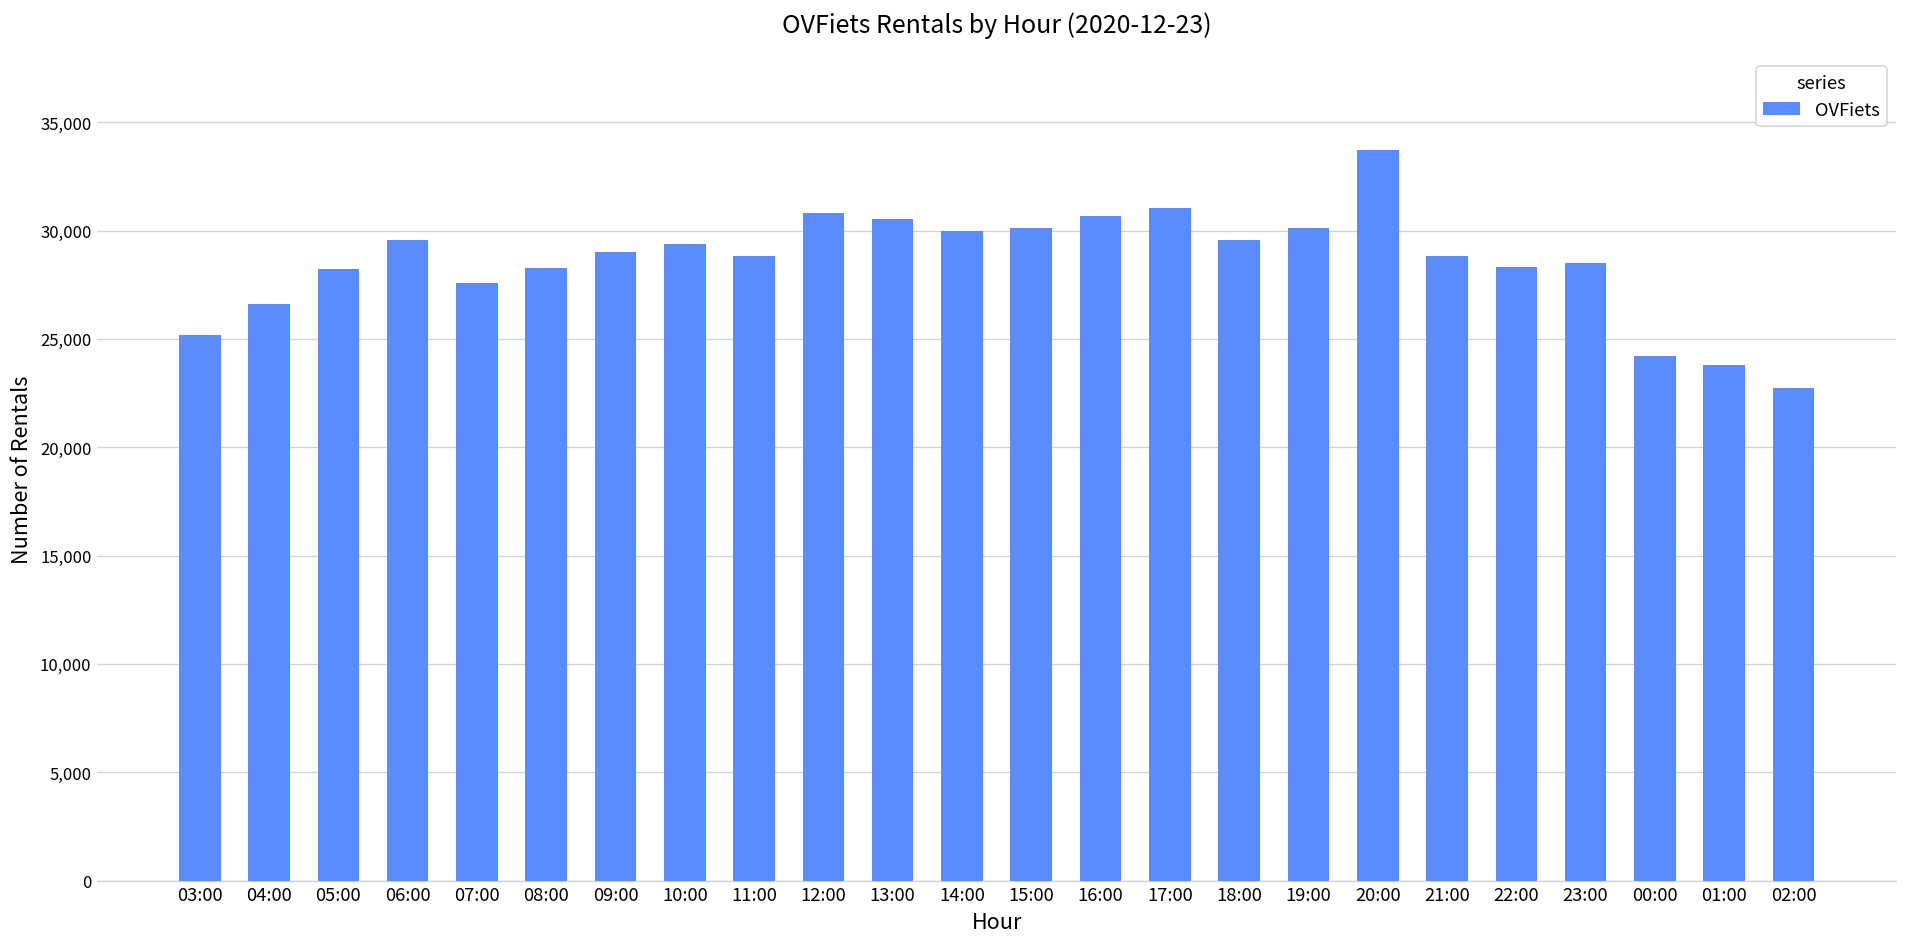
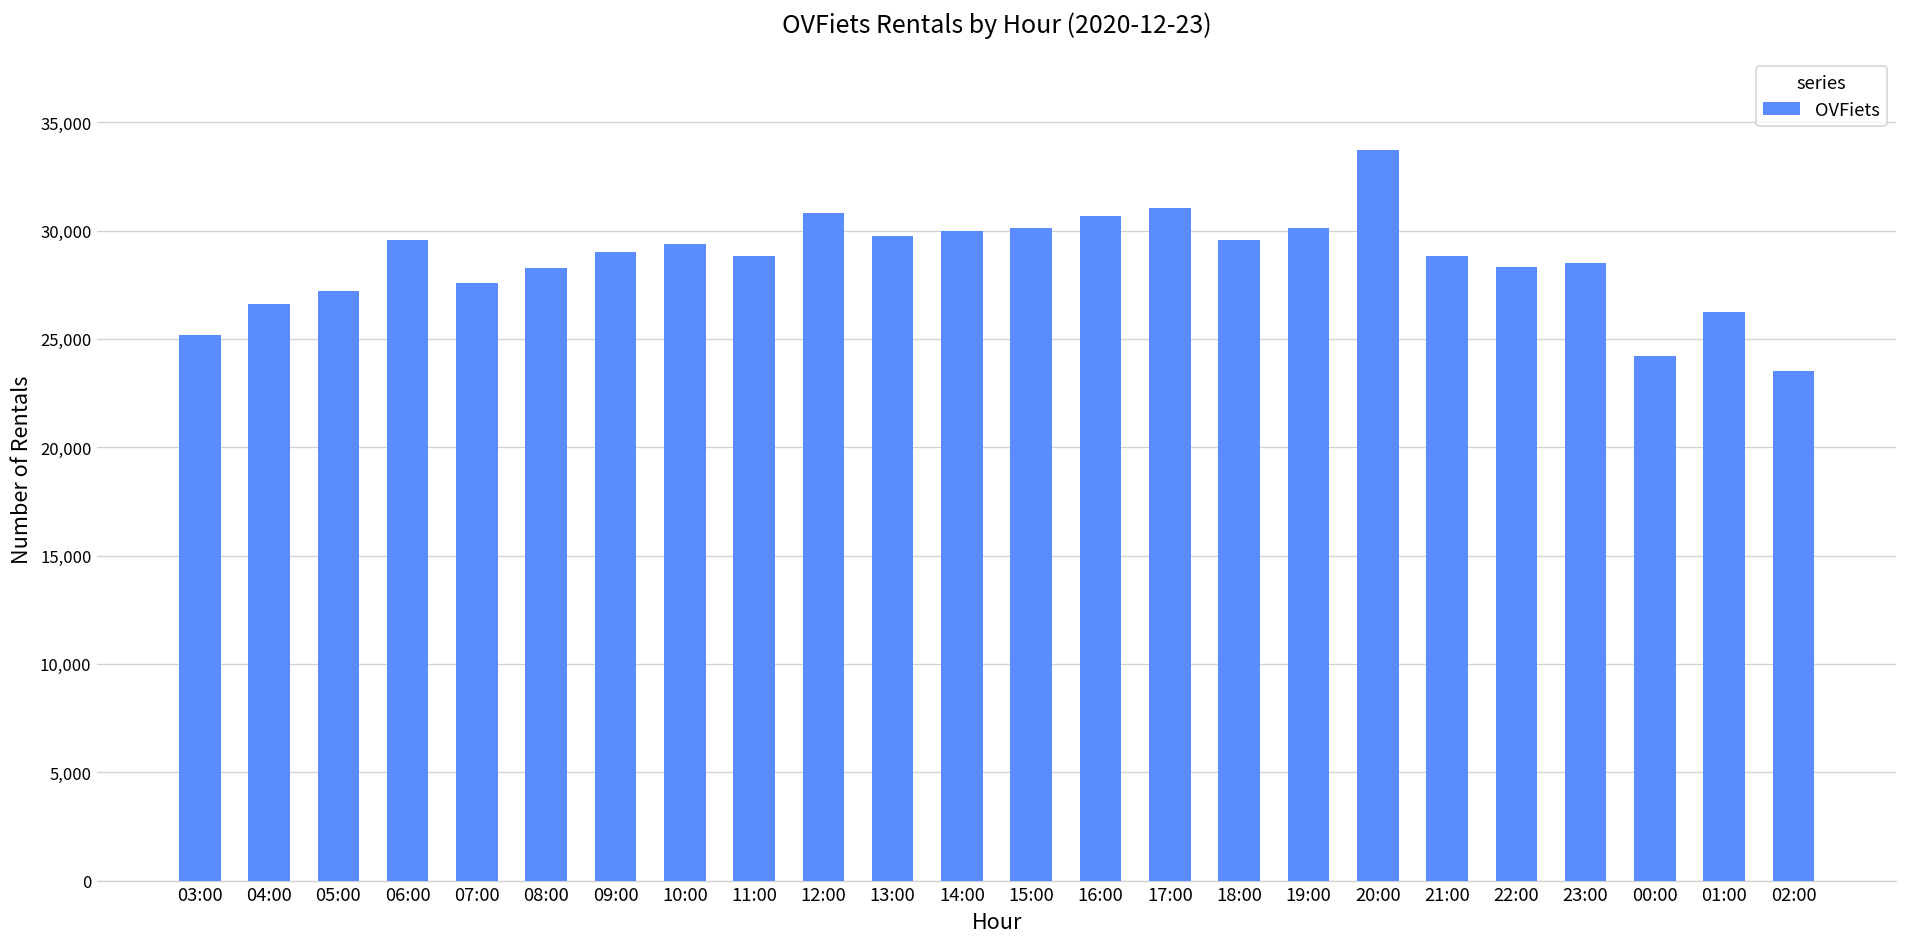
05:00: 28,200 -> 27,200
13:00: 30,500 -> 29,700
01:00: 23,800 -> 26,200
02:00: 22,700 -> 23,500
